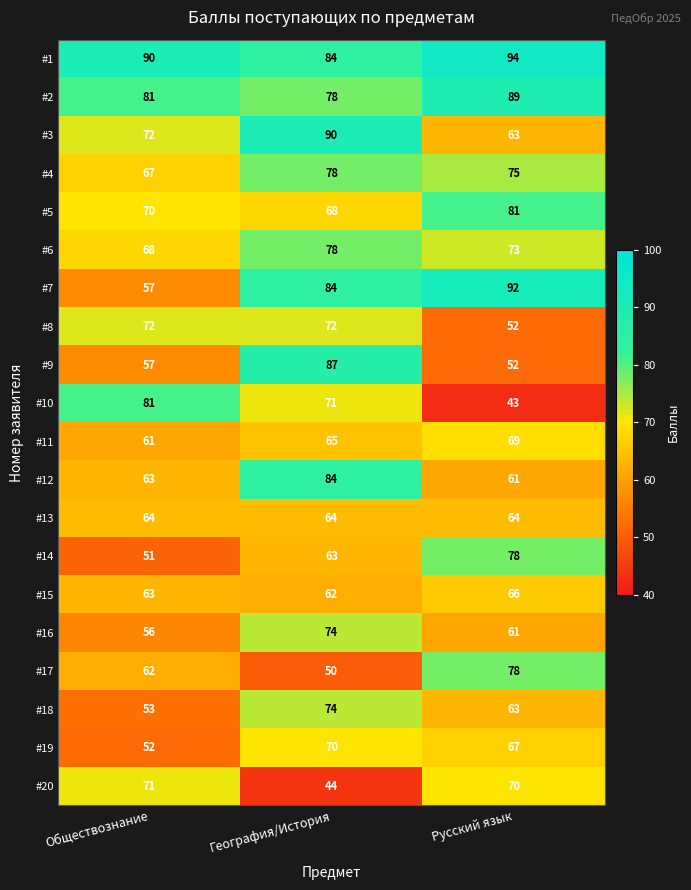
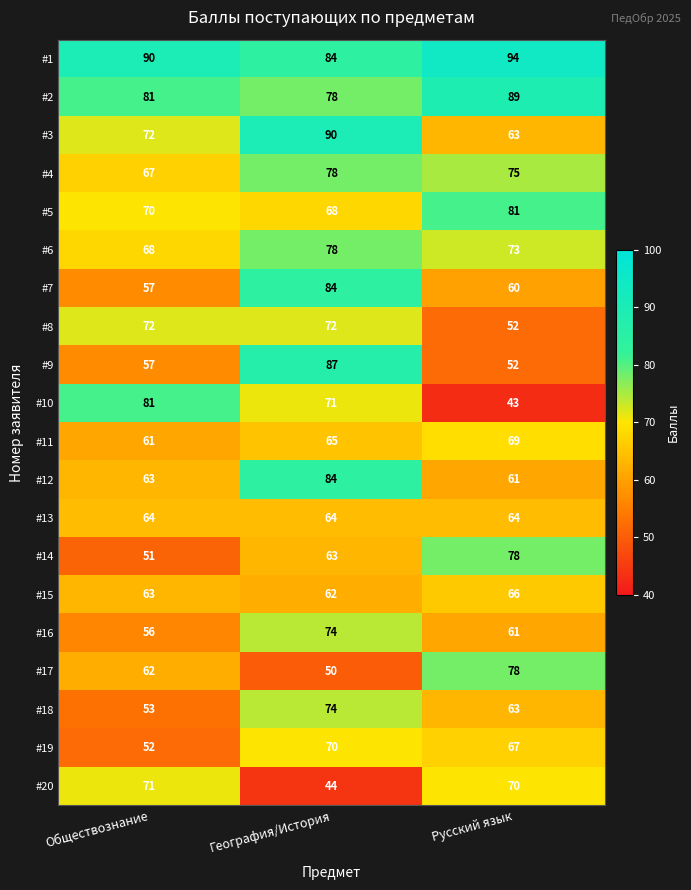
#7, Русский язык: 92 -> 60
